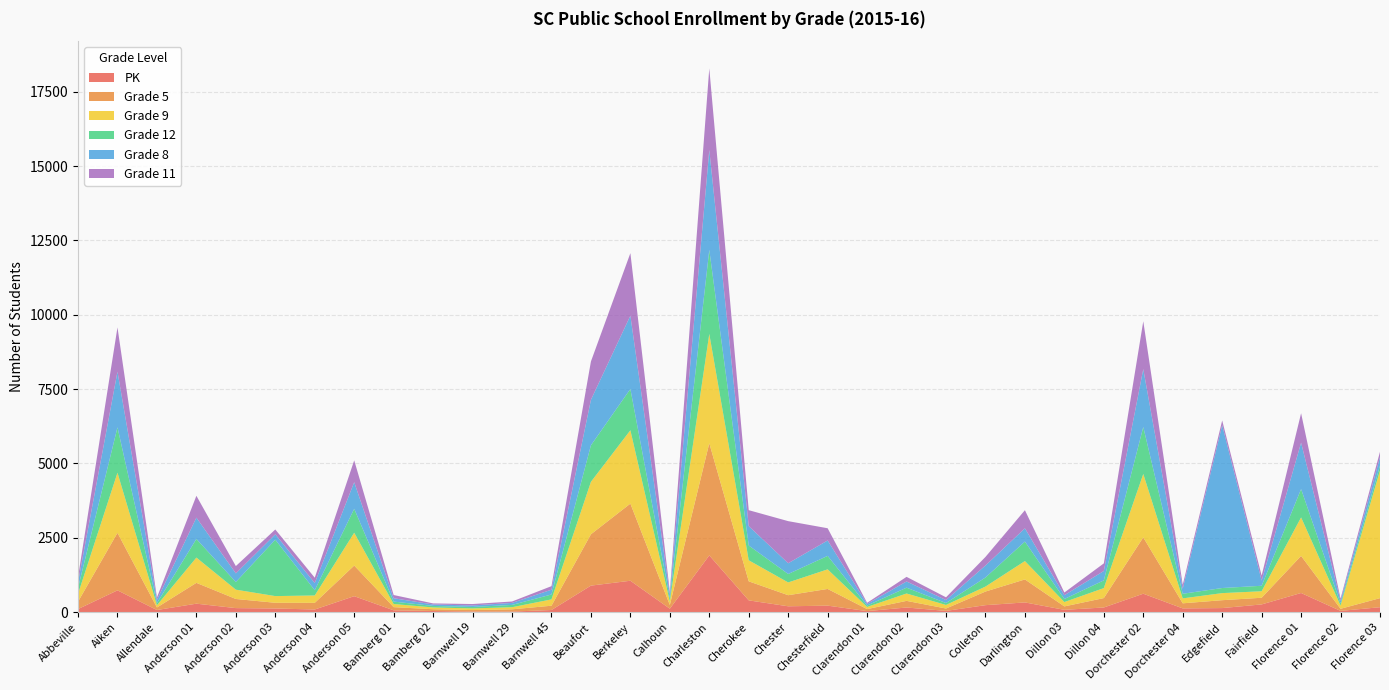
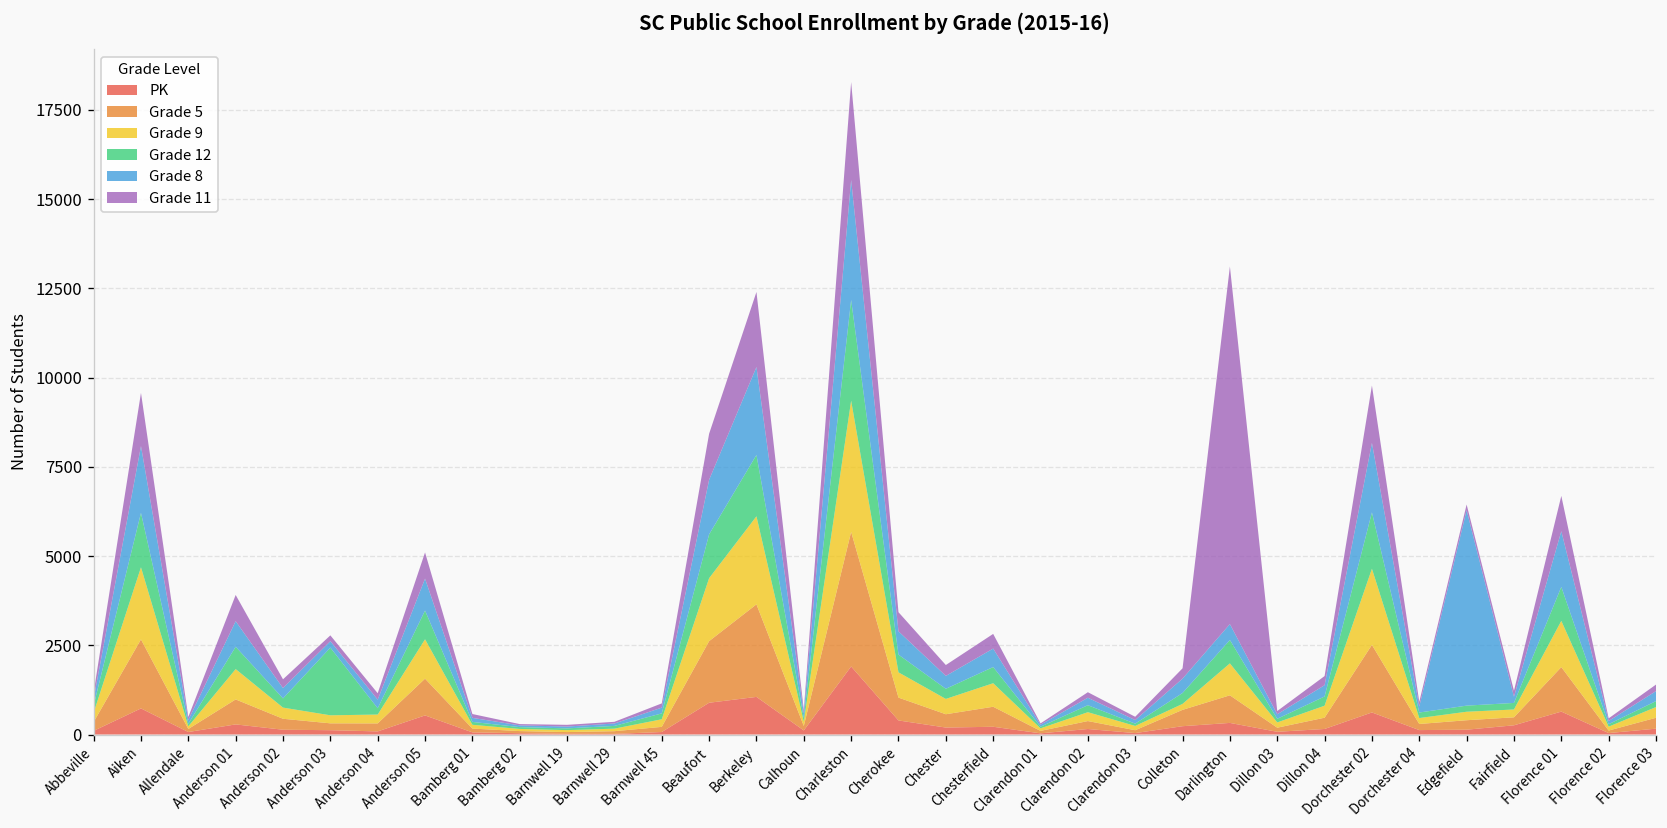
Grade 12, Berkeley: 1400 -> 1700
Grade 11, Chester: 1400 -> 300
Grade 9, Darlington: 600 -> 900
Grade 11, Darlington: 600 -> 10000
Grade 9, Florence 03: 4300 -> 300
